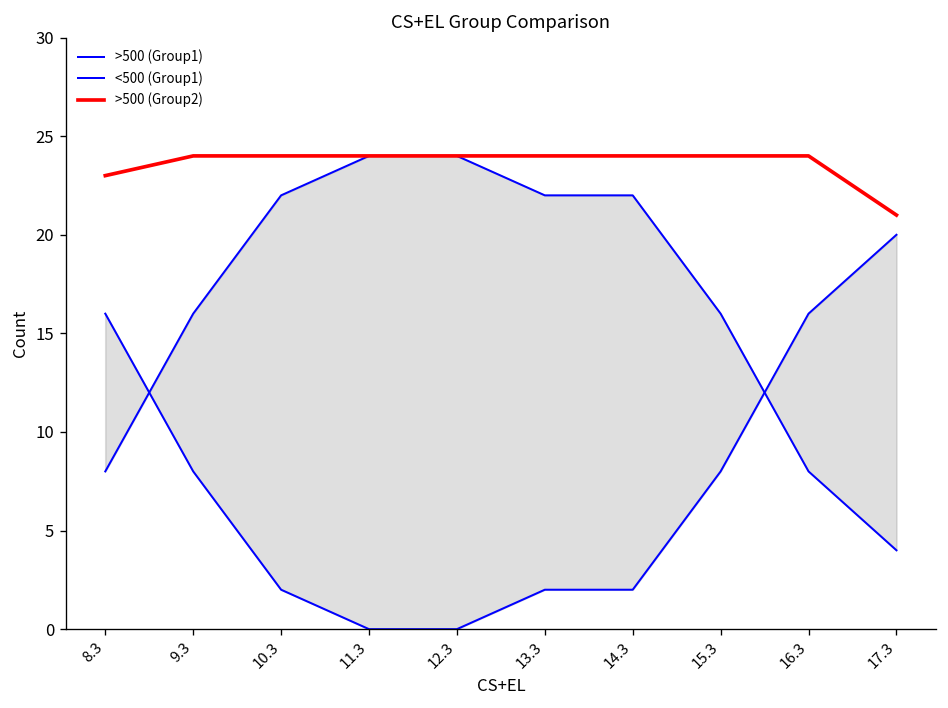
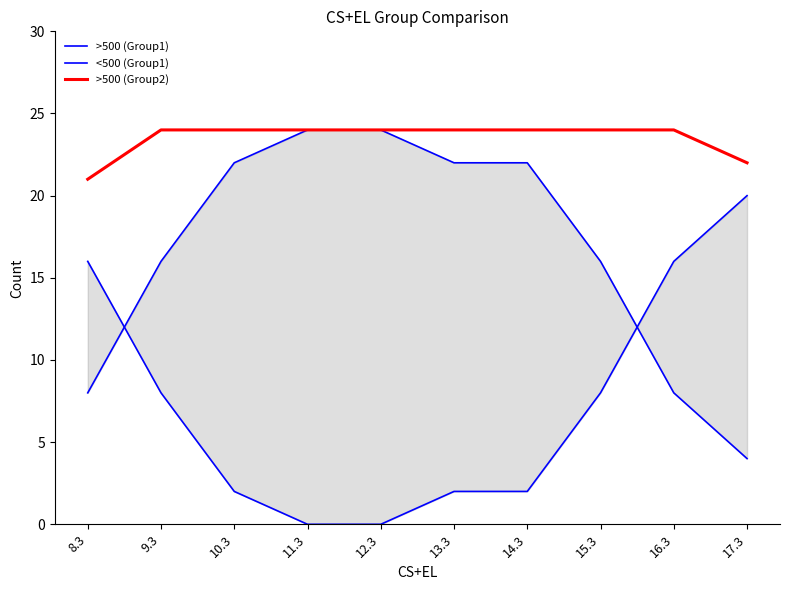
>500 (Group2), 8.3: 23 -> 21
>500 (Group2), 17.3: 21 -> 22
